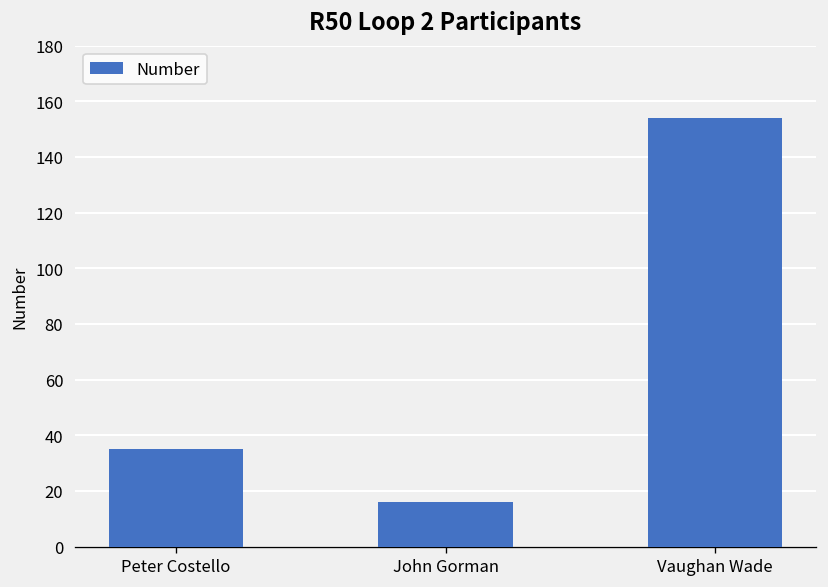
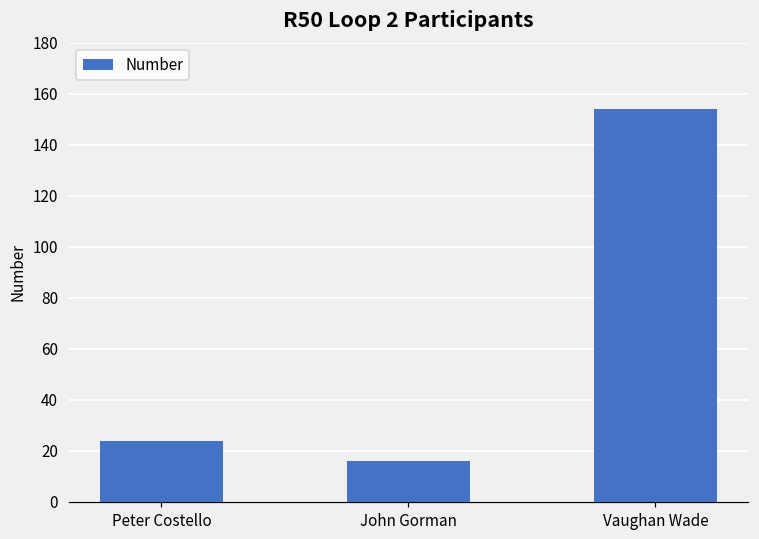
Peter Costello: 35 -> 24
